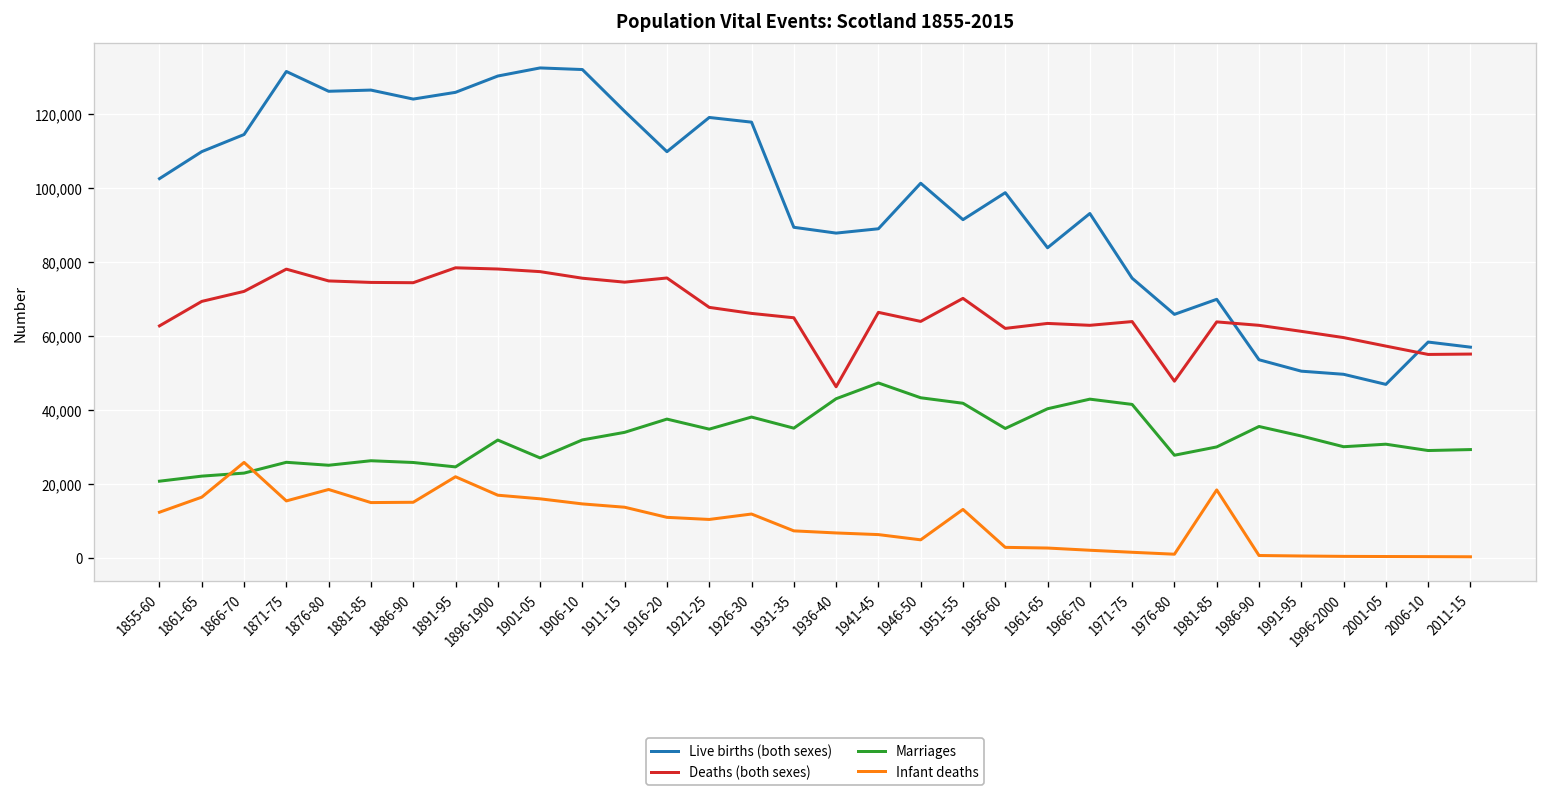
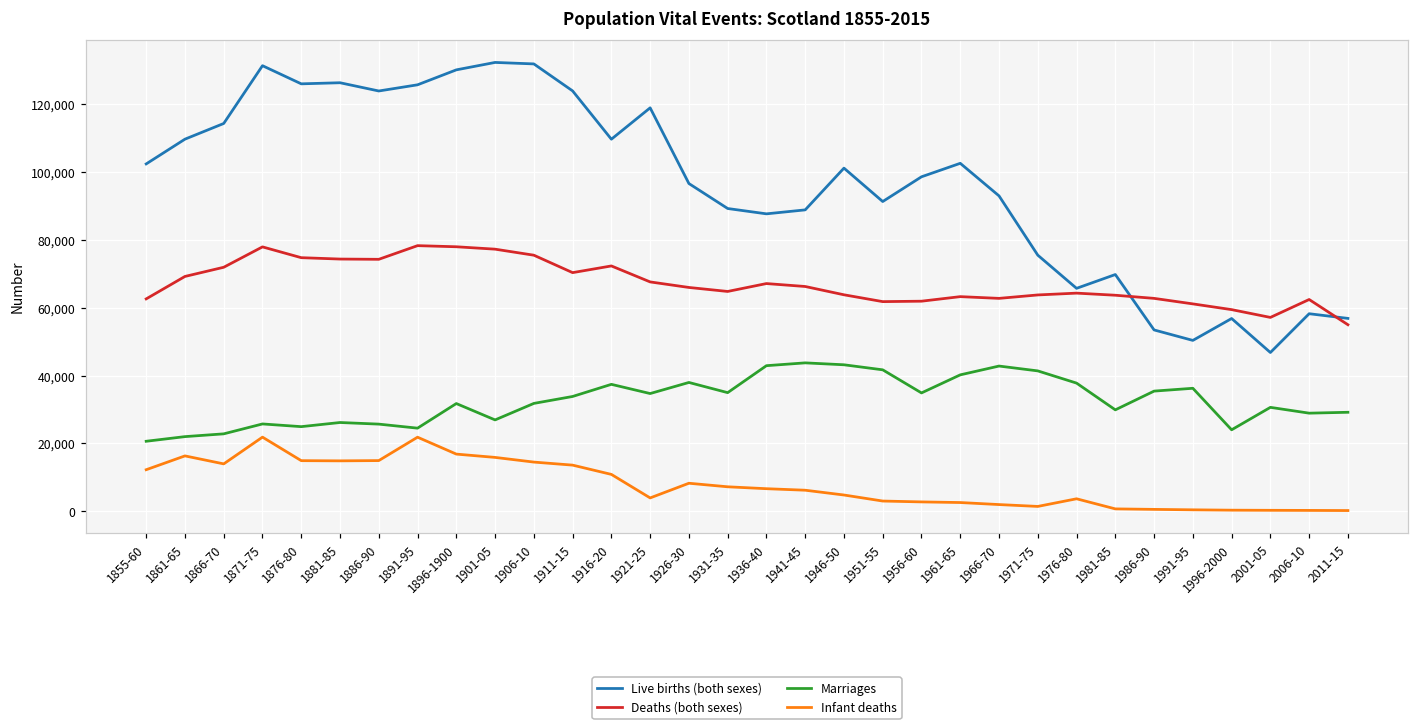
Infant deaths, 1866-70: 26,000 -> 14,000
Infant deaths, 1871-75: 15,000 -> 22,000
Infant deaths, 1876-80: 18,000 -> 15,000
Live births (both sexes), 1911-15: 121,000 -> 124,000
Deaths (both sexes), 1911-15: 74,000 -> 70,000
Deaths (both sexes), 1916-20: 76,000 -> 72,000
Infant deaths, 1921-25: 10,000 -> 4,000
Live births (both sexes), 1926-30: 118,000 -> 97,000
Infant deaths, 1926-30: 12,000 -> 8,000
Deaths (both sexes), 1936-40: 46,000 -> 67,000
Marriages, 1941-45: 47,000 -> 44,000
Deaths (both sexes), 1951-55: 70,000 -> 62,000
Infant deaths, 1951-55: 13,000 -> 3,000
Live births (both sexes), 1961-65: 84,000 -> 103,000
Deaths (both sexes), 1976-80: 48,000 -> 64,000
Marriages, 1976-80: 28,000 -> 38,000
Infant deaths, 1976-80: 1,000 -> 4,000
Infant deaths, 1981-85: 18,000 -> 1,000
Marriages, 1991-95: 33,000 -> 36,000
Live births (both sexes), 1996-2000: 50,000 -> 57,000
Marriages, 1996-2000: 30,000 -> 24,000
Deaths (both sexes), 2006-10: 55,000 -> 62,000
